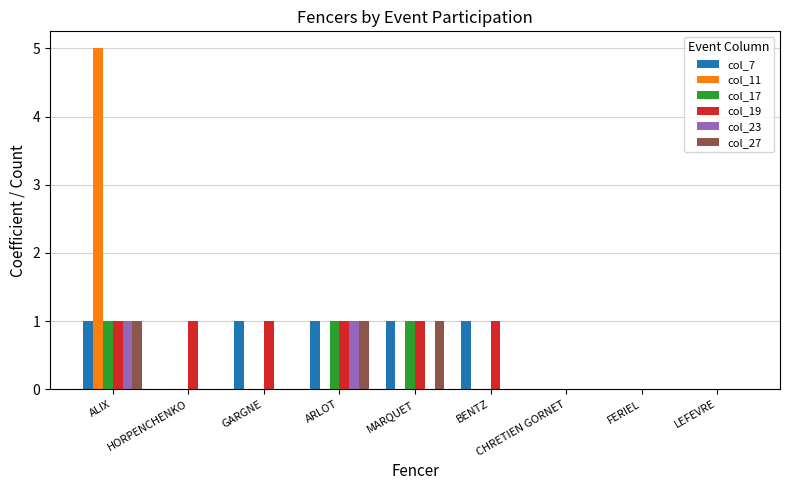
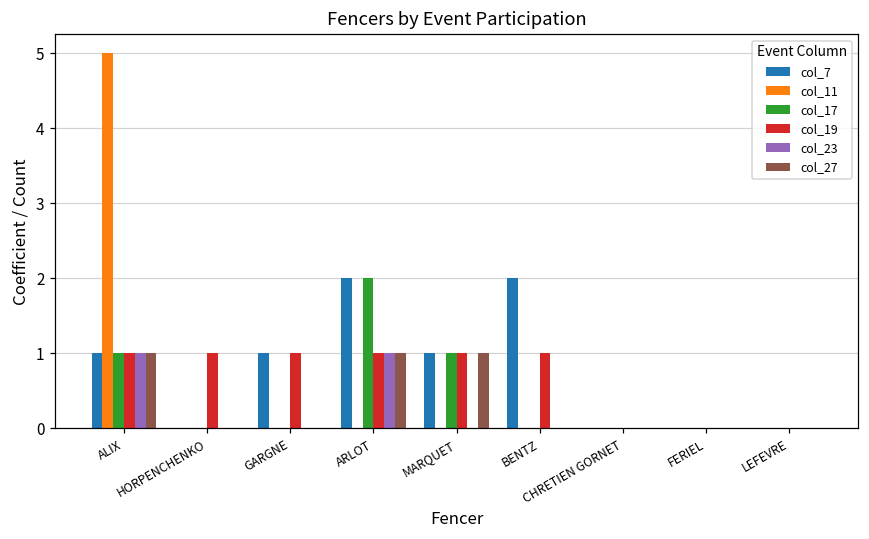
col_7, ARLOT: 1 -> 2
col_17, ARLOT: 1 -> 2
col_7, BENTZ: 1 -> 2
